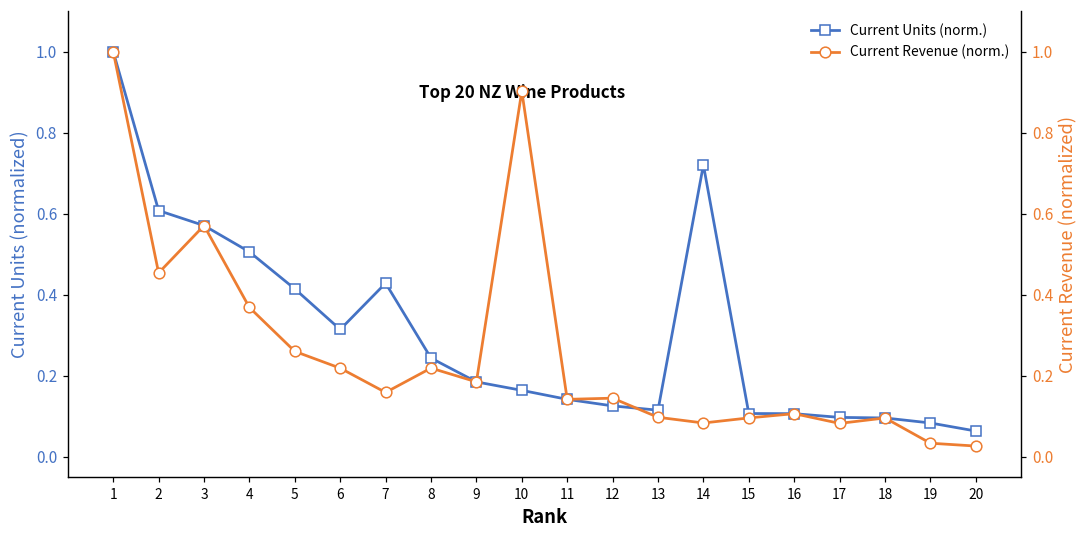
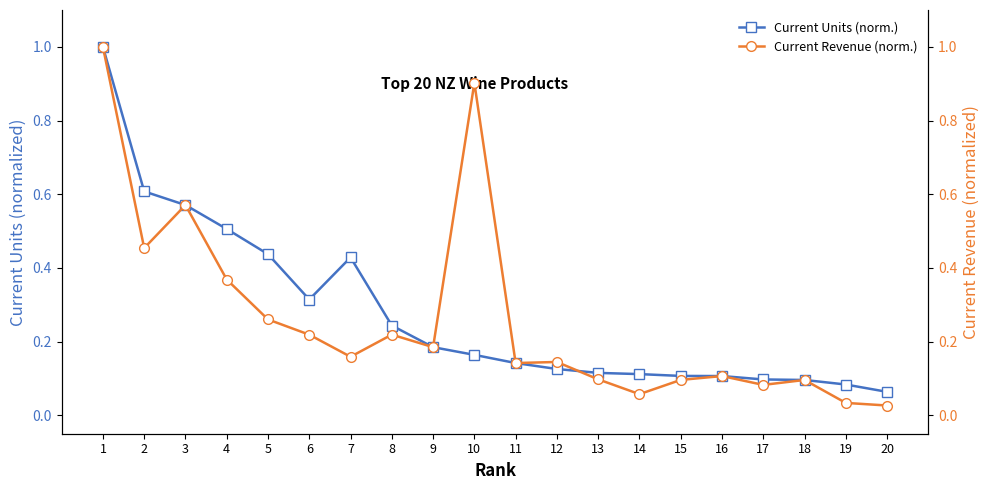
Current Units (norm.), 5: 0.41 -> 0.44
Current Units (norm.), 14: 0.72 -> 0.11
Current Revenue (norm.), 14: 0.08 -> 0.06
